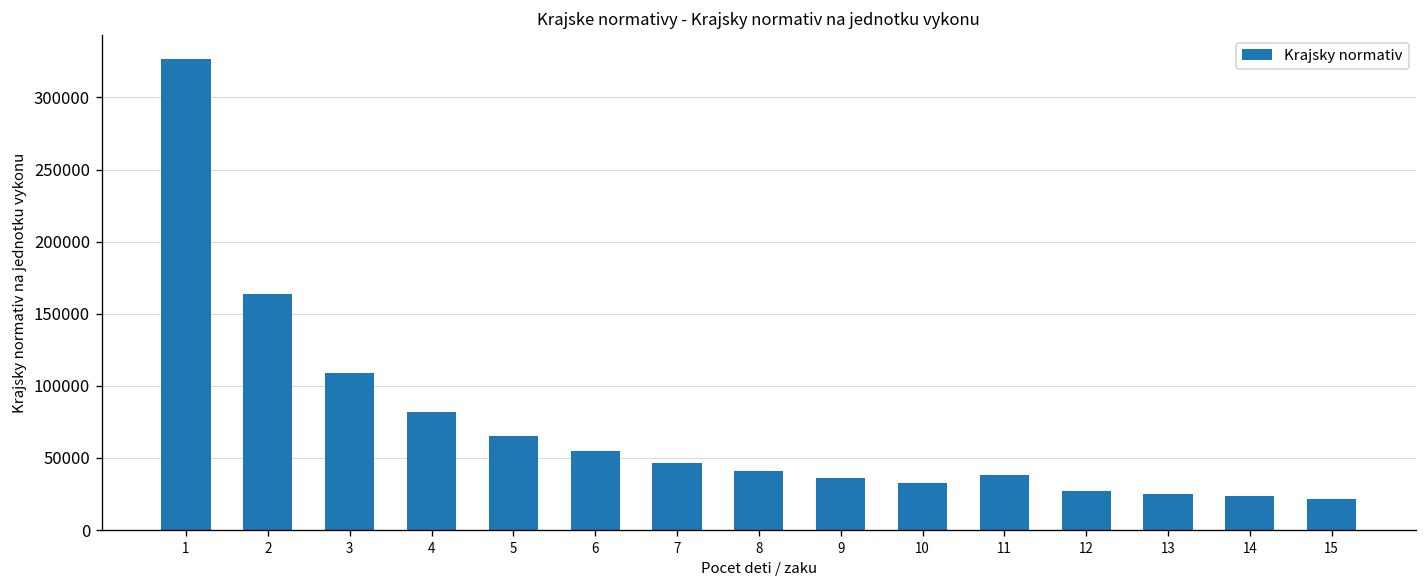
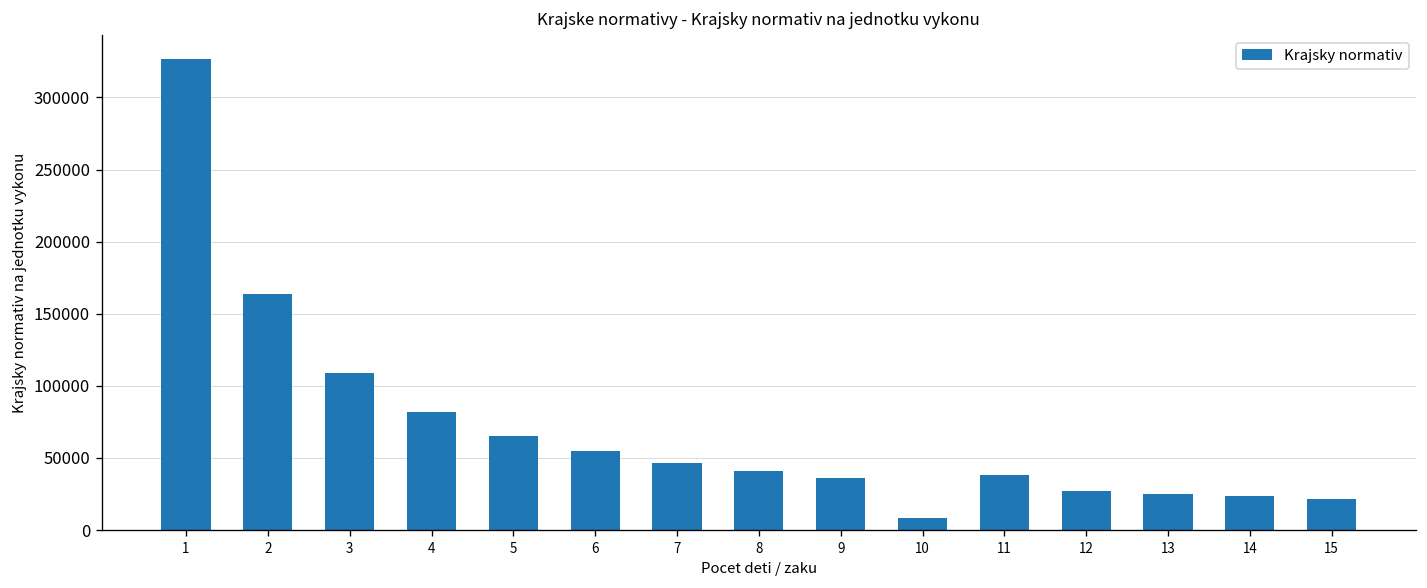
10: 33000 -> 9000
